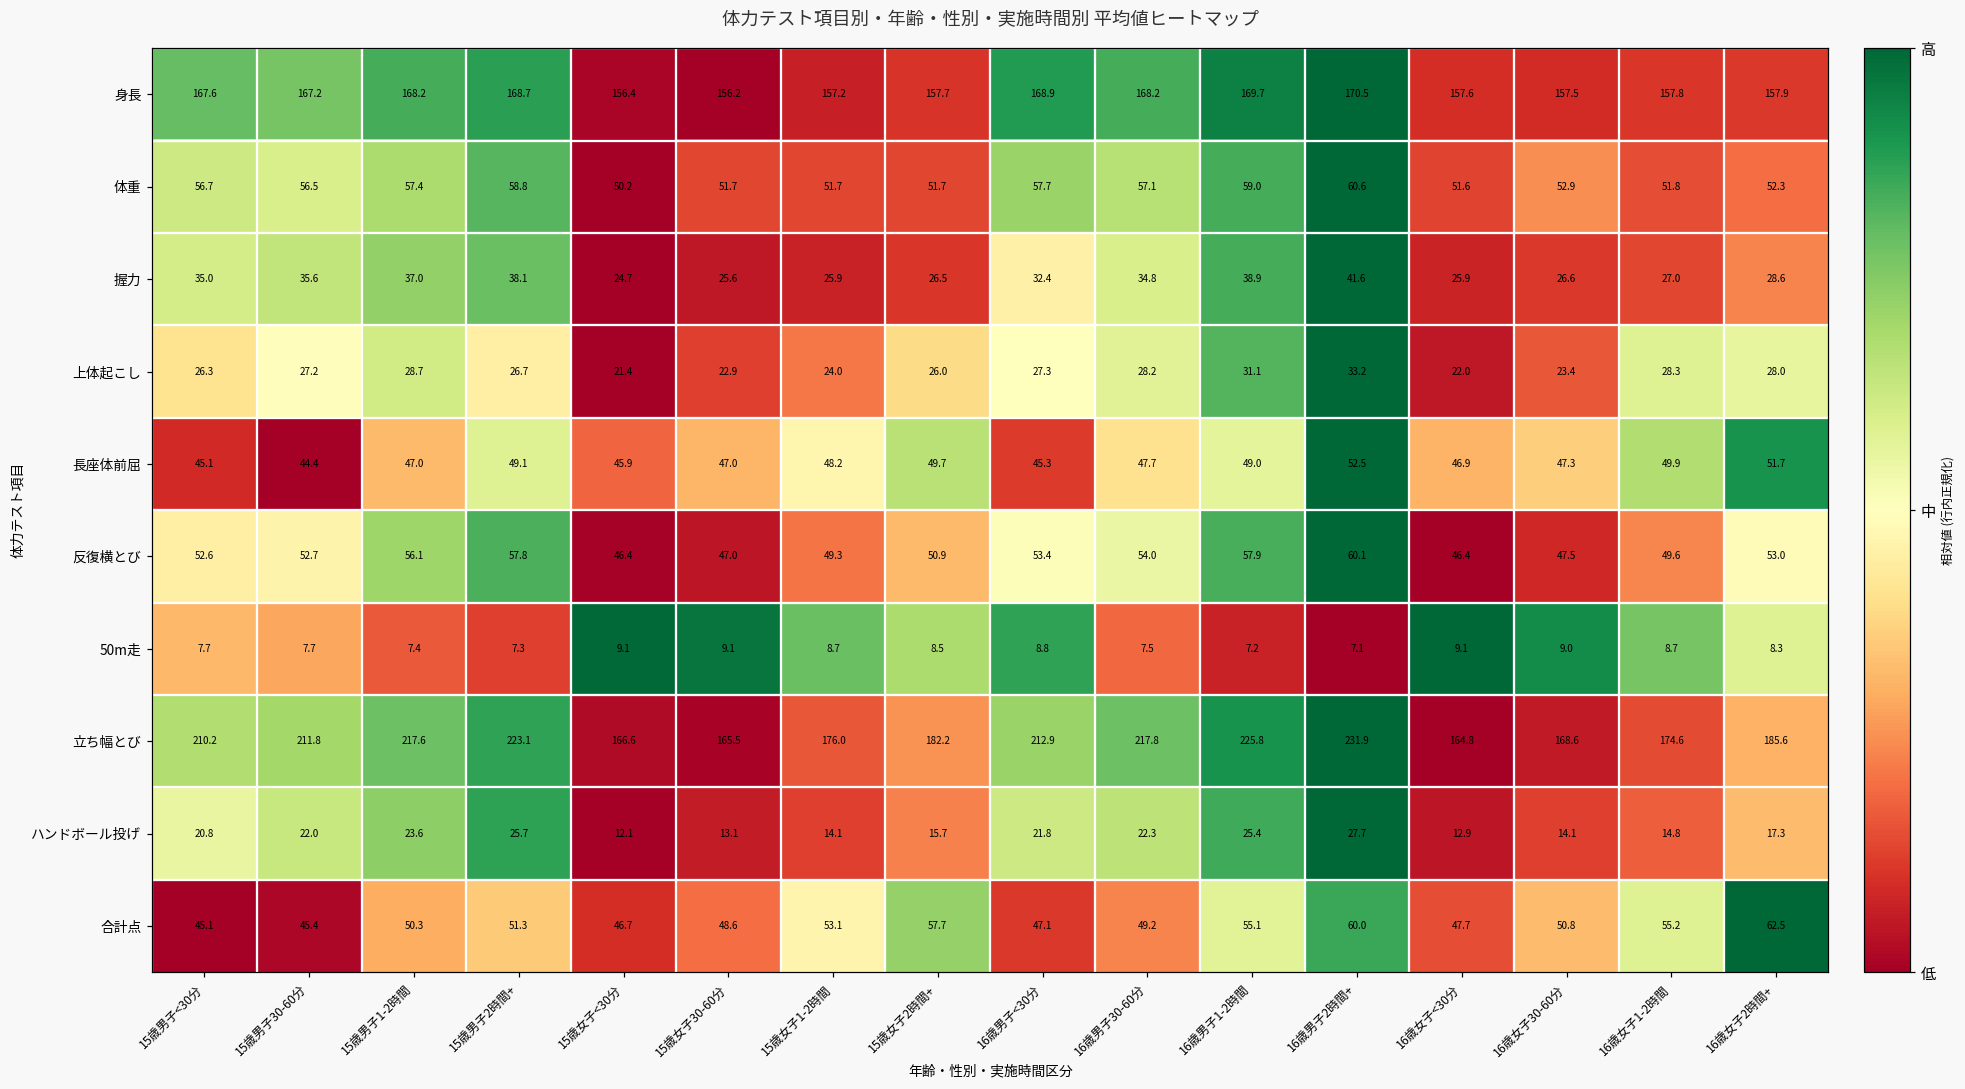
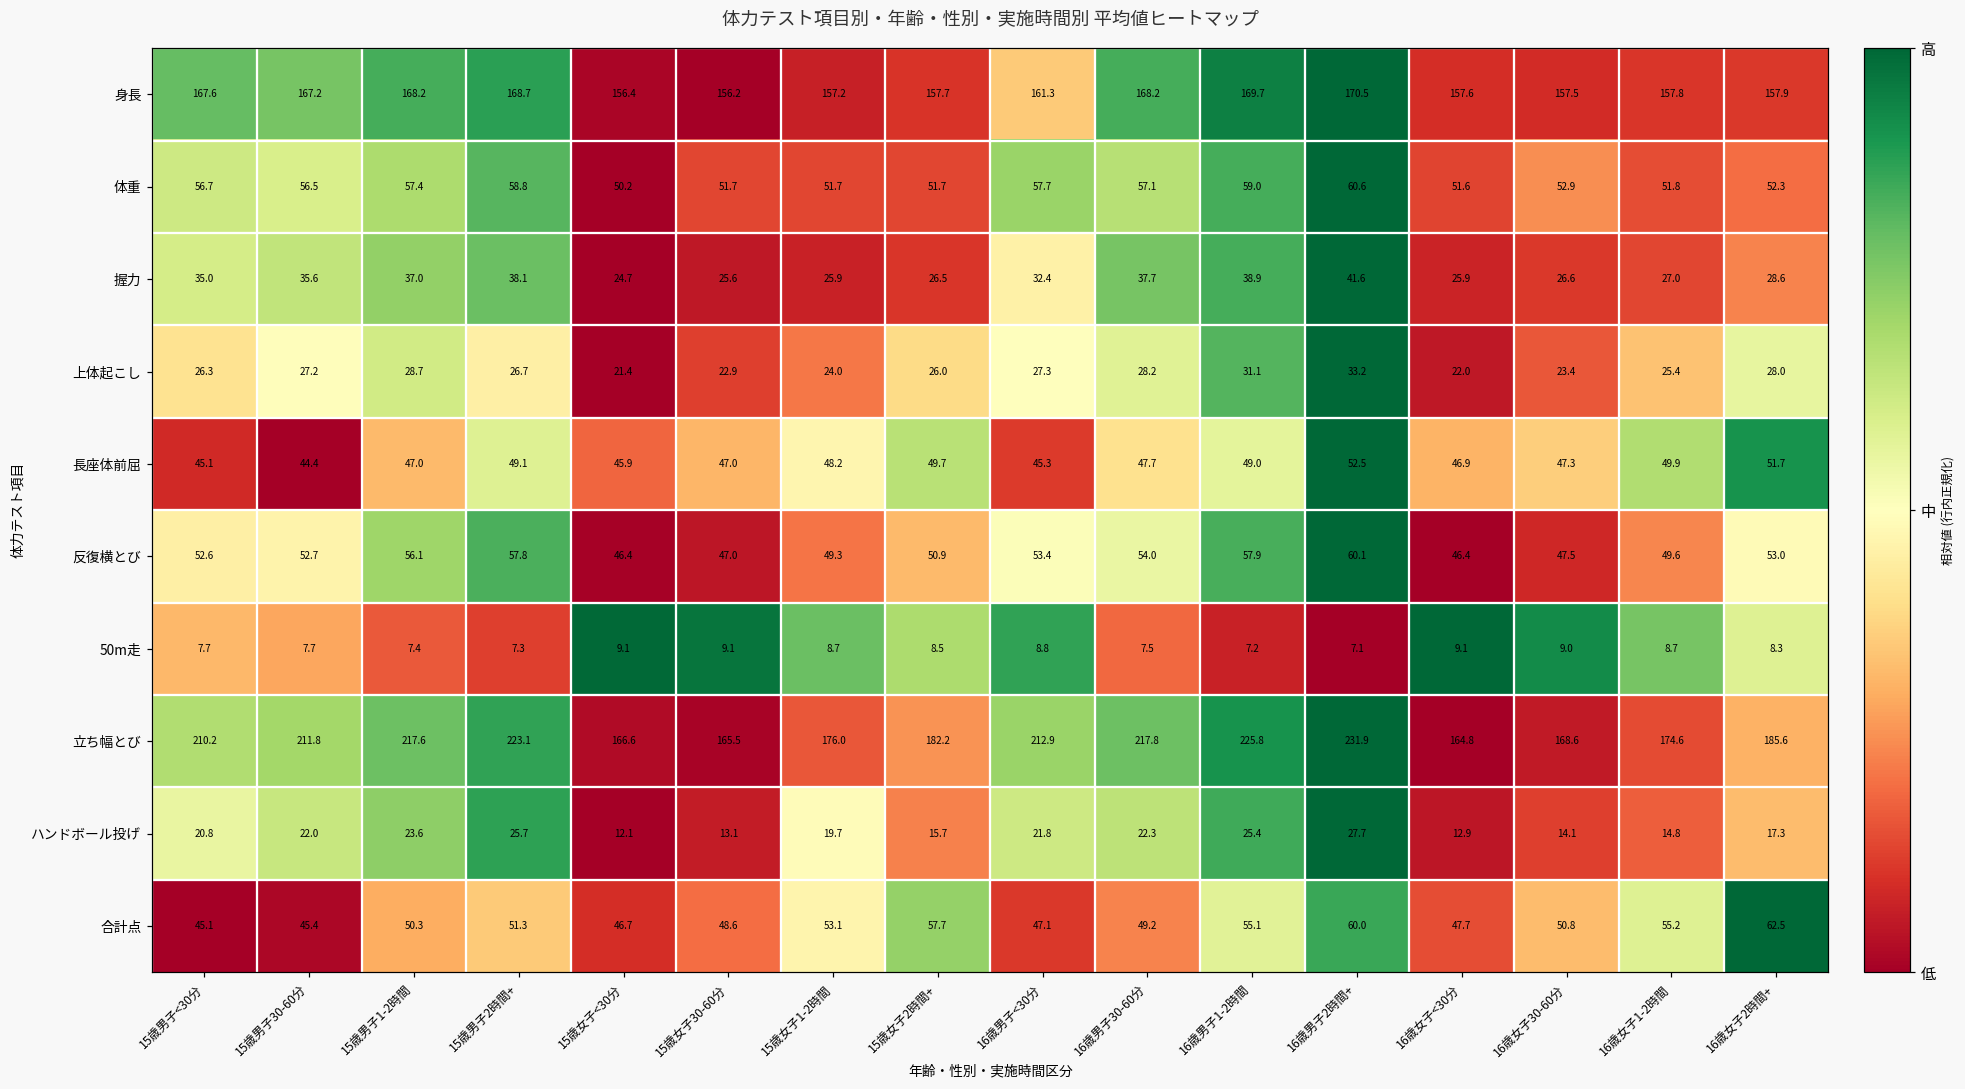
身長, 16歳男子<30分: 168.9 -> 161.3
握力, 16歳男子30-60分: 34.8 -> 37.7
上体起こし, 16歳女子1-2時間: 28.3 -> 25.4
ハンドボール投げ, 15歳女子1-2時間: 14.1 -> 19.7
